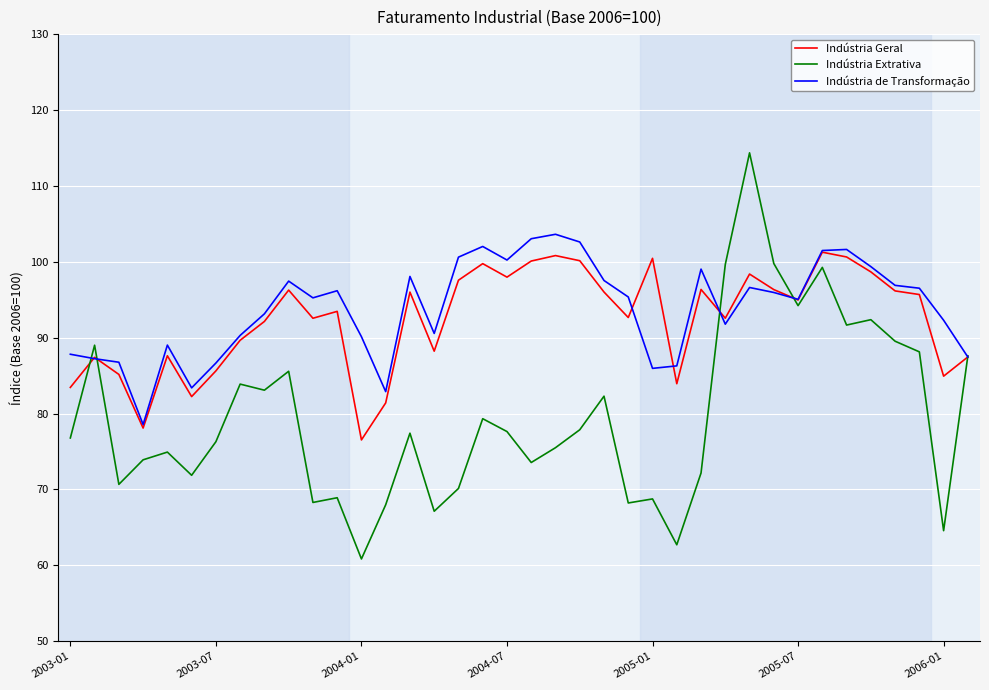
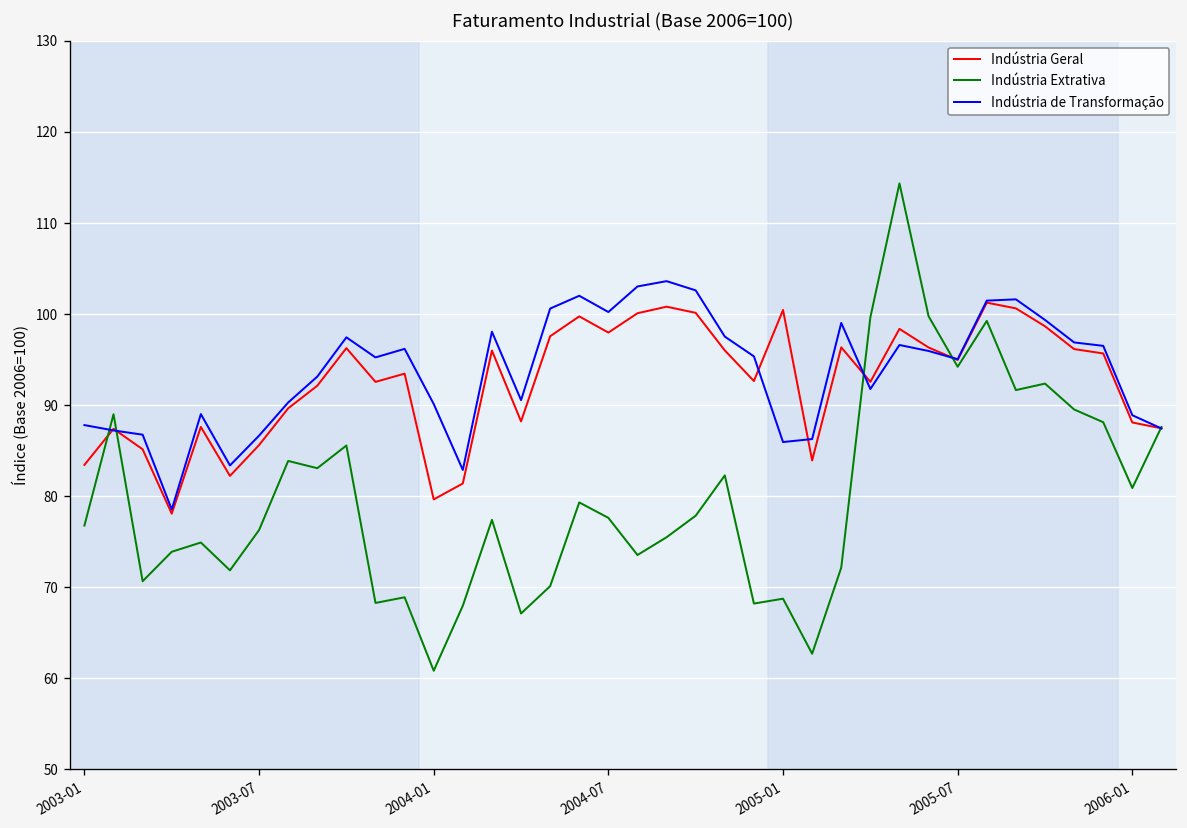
Indústria Geral, 2004-01: 77 -> 80
Indústria Geral, 2006-01: 85 -> 88
Indústria Extrativa, 2006-01: 65 -> 81
Indústria de Transformação, 2006-01: 92 -> 89
